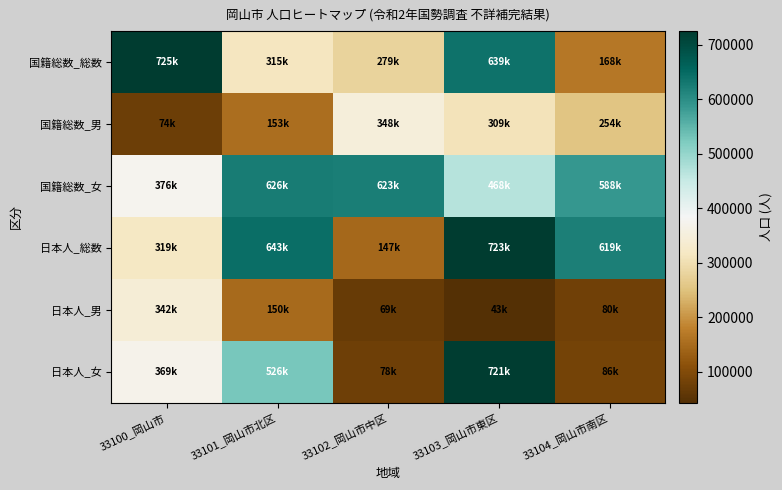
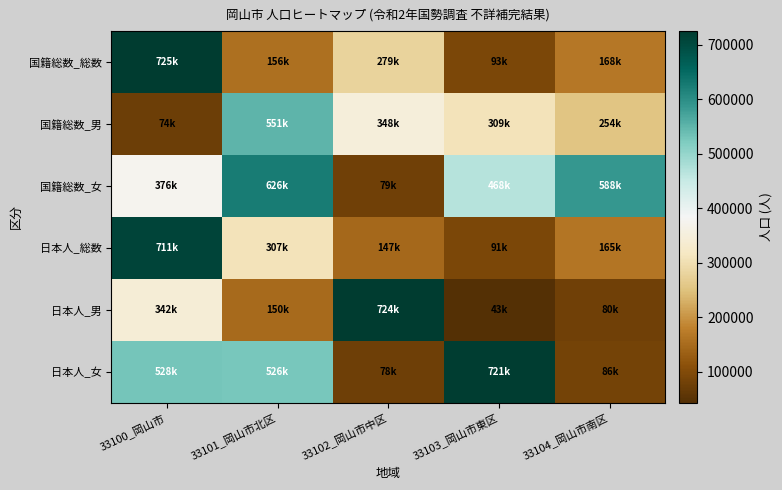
国籍総数_総数, 33101_岡山市北区: 315k -> 156k
国籍総数_総数, 33103_岡山市東区: 639k -> 93k
国籍総数_男, 33101_岡山市北区: 153k -> 551k
国籍総数_女, 33102_岡山市中区: 623k -> 79k
日本人_総数, 33100_岡山市: 319k -> 711k
日本人_総数, 33101_岡山市北区: 643k -> 307k
日本人_総数, 33103_岡山市東区: 723k -> 91k
日本人_総数, 33104_岡山市南区: 619k -> 165k
日本人_男, 33102_岡山市中区: 69k -> 724k
日本人_女, 33100_岡山市: 369k -> 528k
